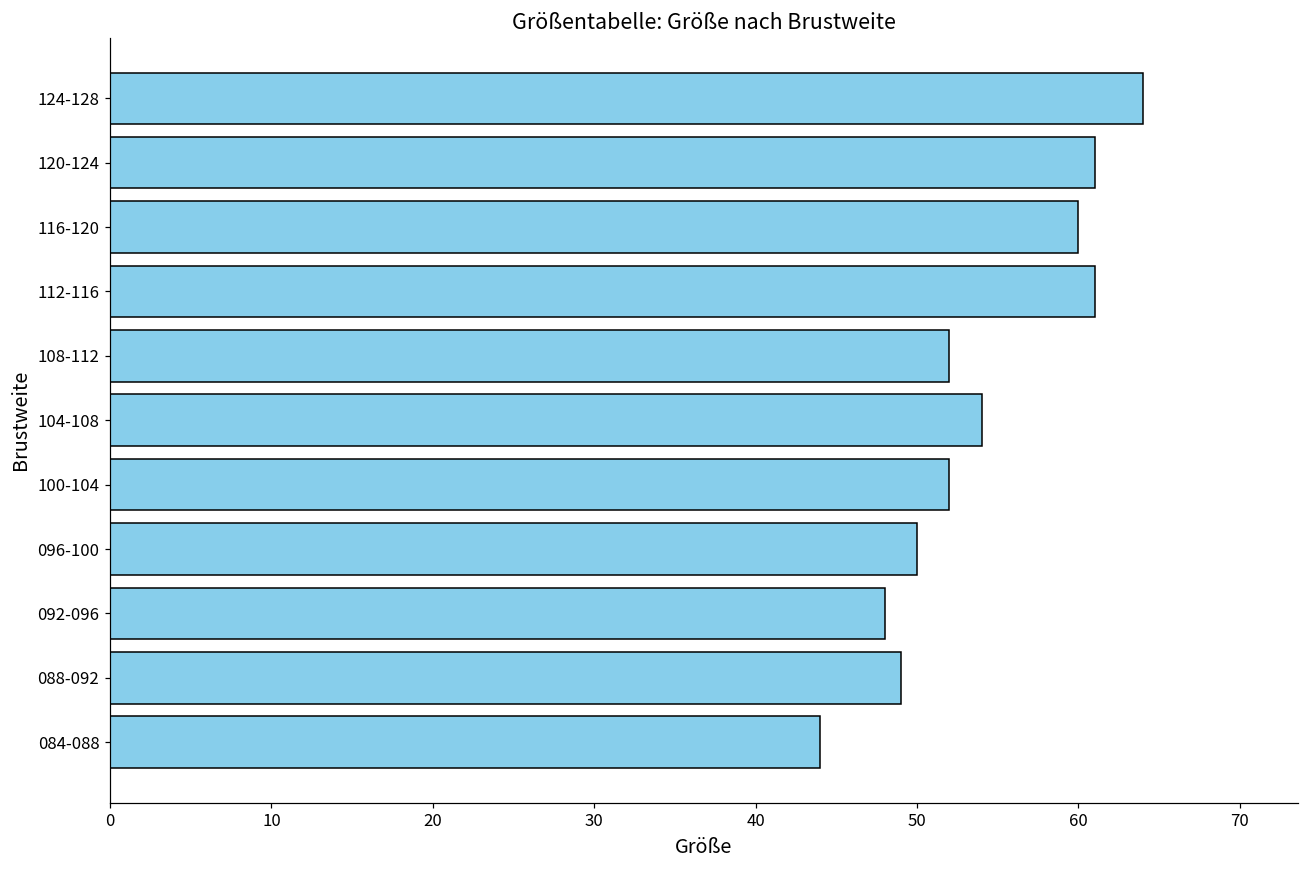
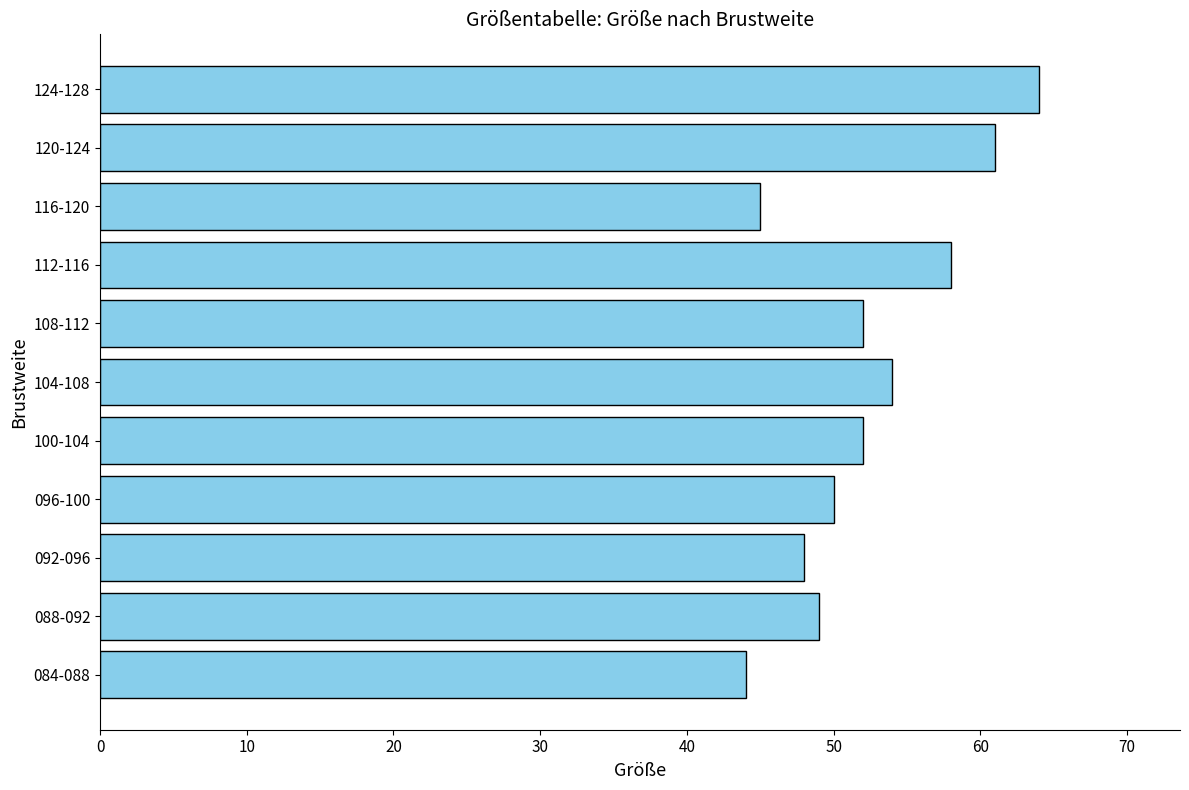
116-120: 60 -> 45
112-116: 61 -> 58
